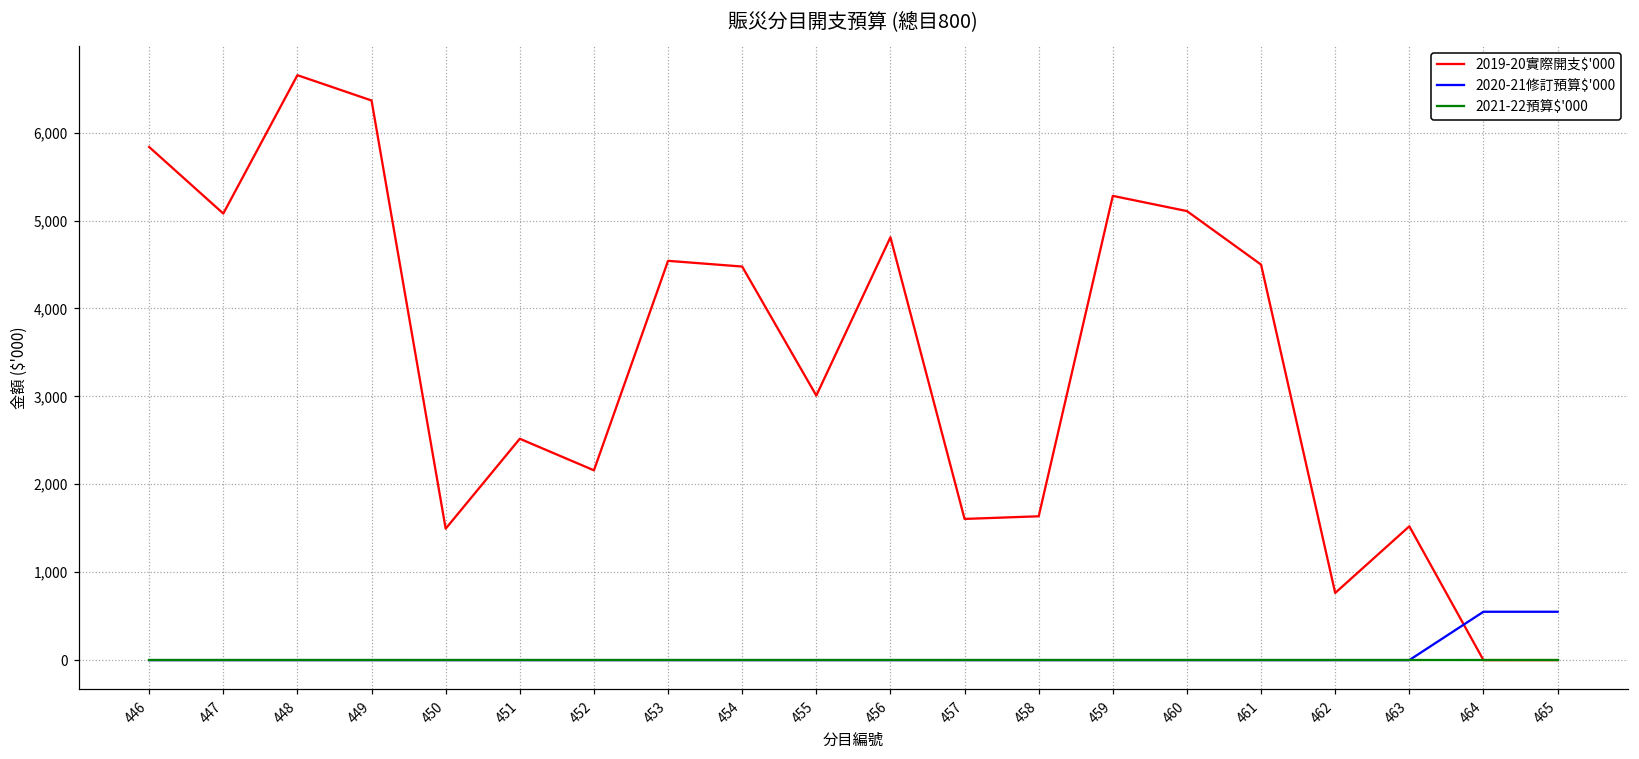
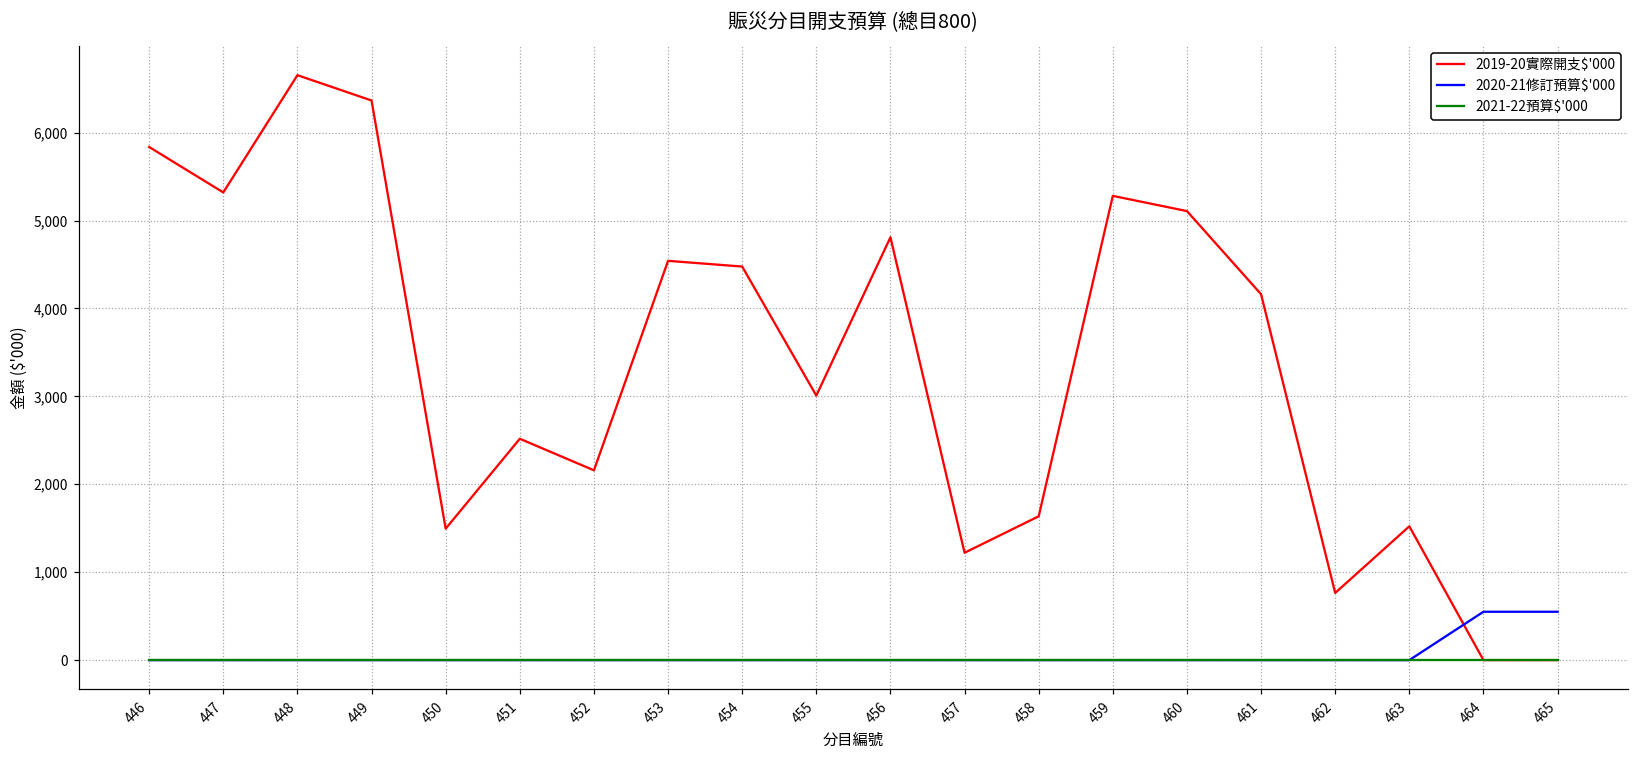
2019-20實際開支$'000, 447: 5,100 -> 5,300
2019-20實際開支$'000, 457: 1,600 -> 1,200
2019-20實際開支$'000, 461: 4,500 -> 4,200
